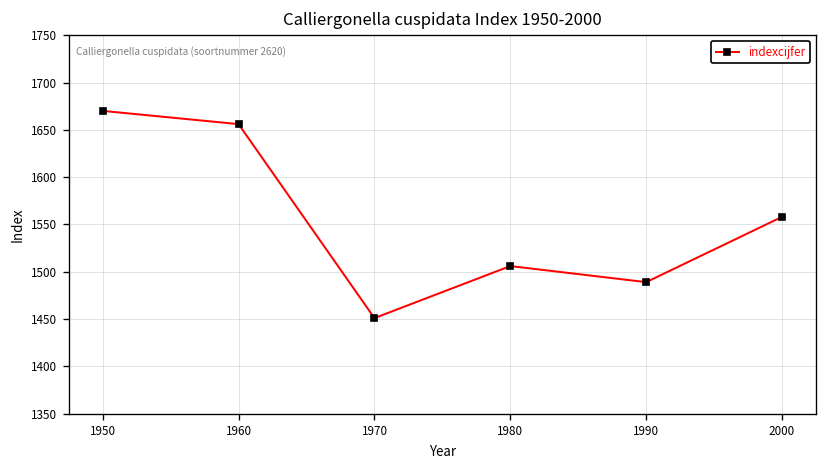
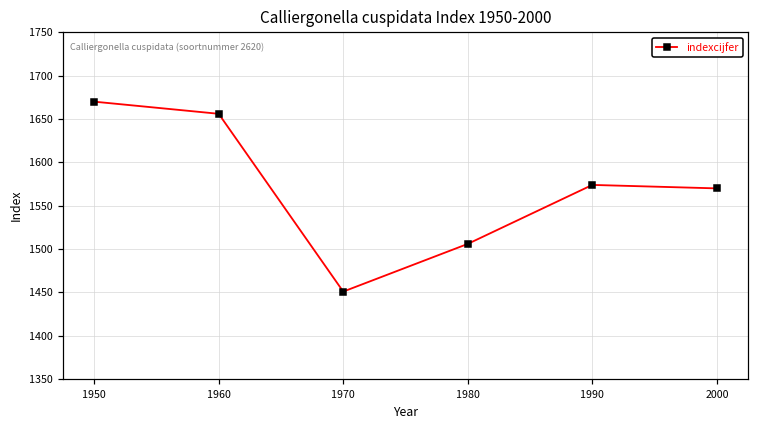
1990: 1490 -> 1570
2000: 1560 -> 1570
